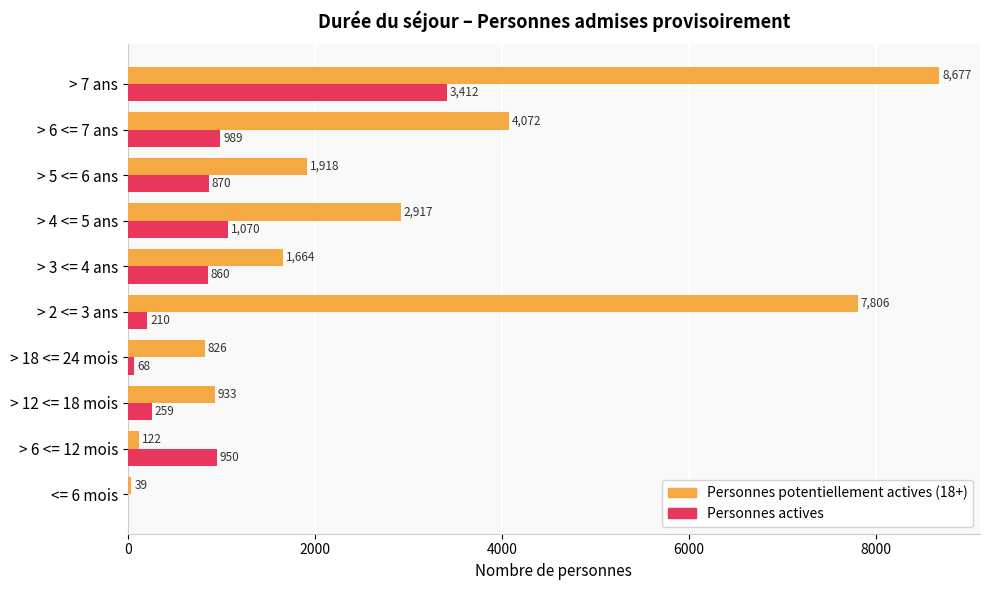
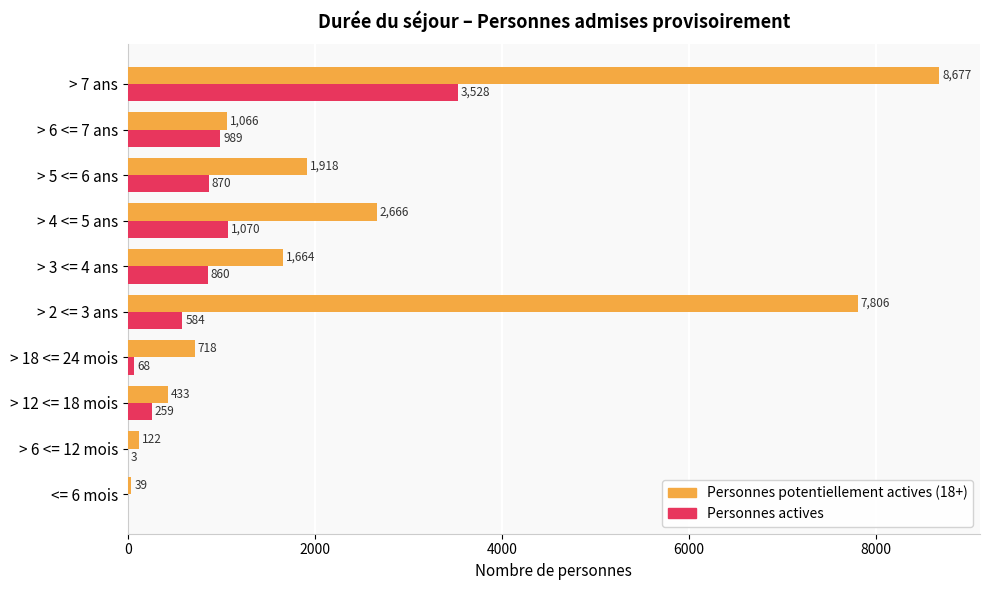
Personnes actives, > 7 ans: 3,412 -> 3,528
Personnes potentiellement actives (18+), > 6 <= 7 ans: 4,072 -> 1,066
Personnes potentiellement actives (18+), > 4 <= 5 ans: 2,917 -> 2,666
Personnes actives, > 2 <= 3 ans: 210 -> 584
Personnes potentiellement actives (18+), > 18 <= 24 mois: 826 -> 718
Personnes potentiellement actives (18+), > 12 <= 18 mois: 933 -> 433
Personnes actives, > 6 <= 12 mois: 950 -> 3
